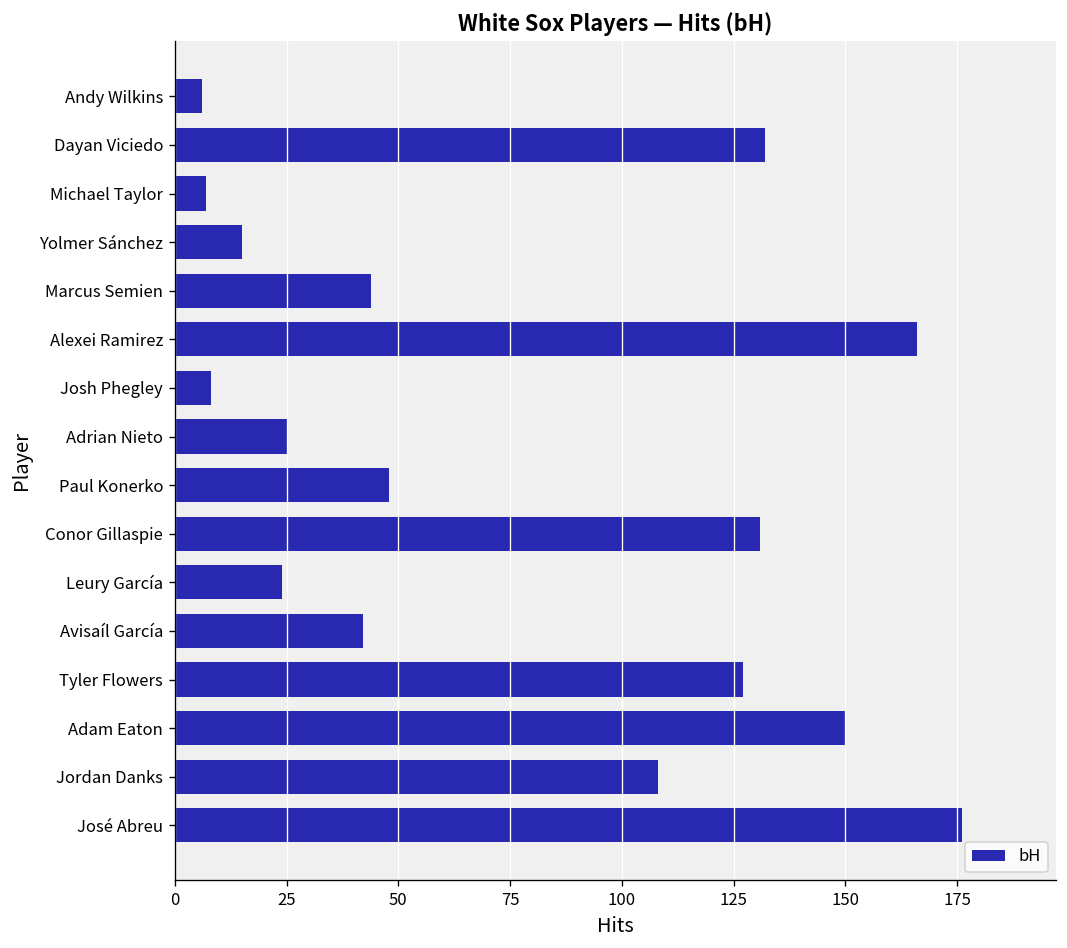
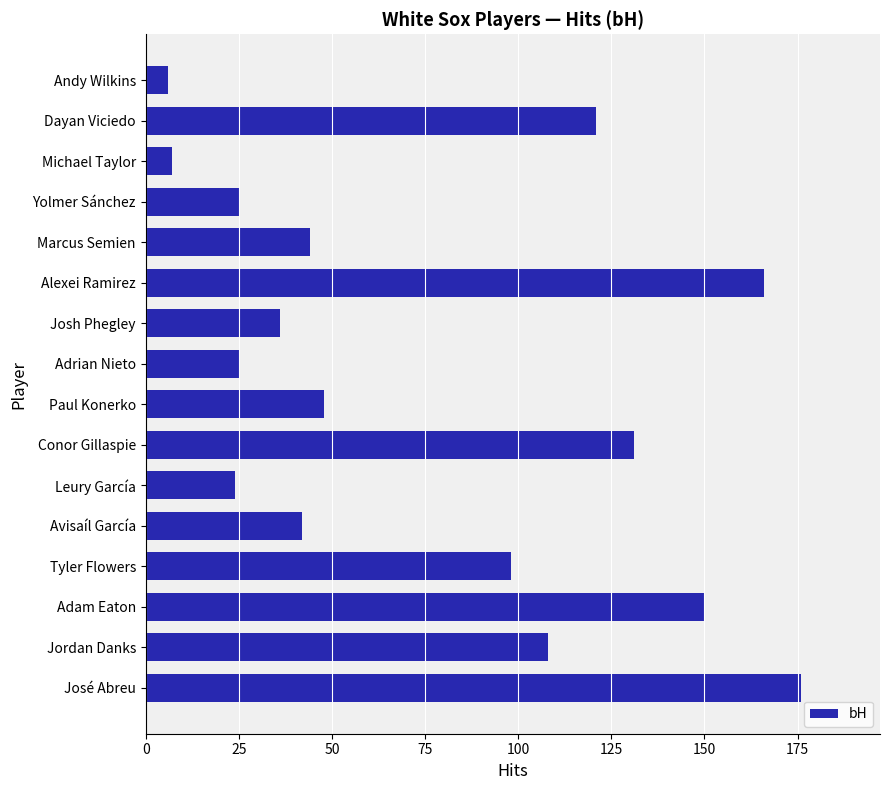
Dayan Viciedo: 132 -> 121
Yolmer Sánchez: 15 -> 25
Josh Phegley: 8 -> 36
Tyler Flowers: 127 -> 98
